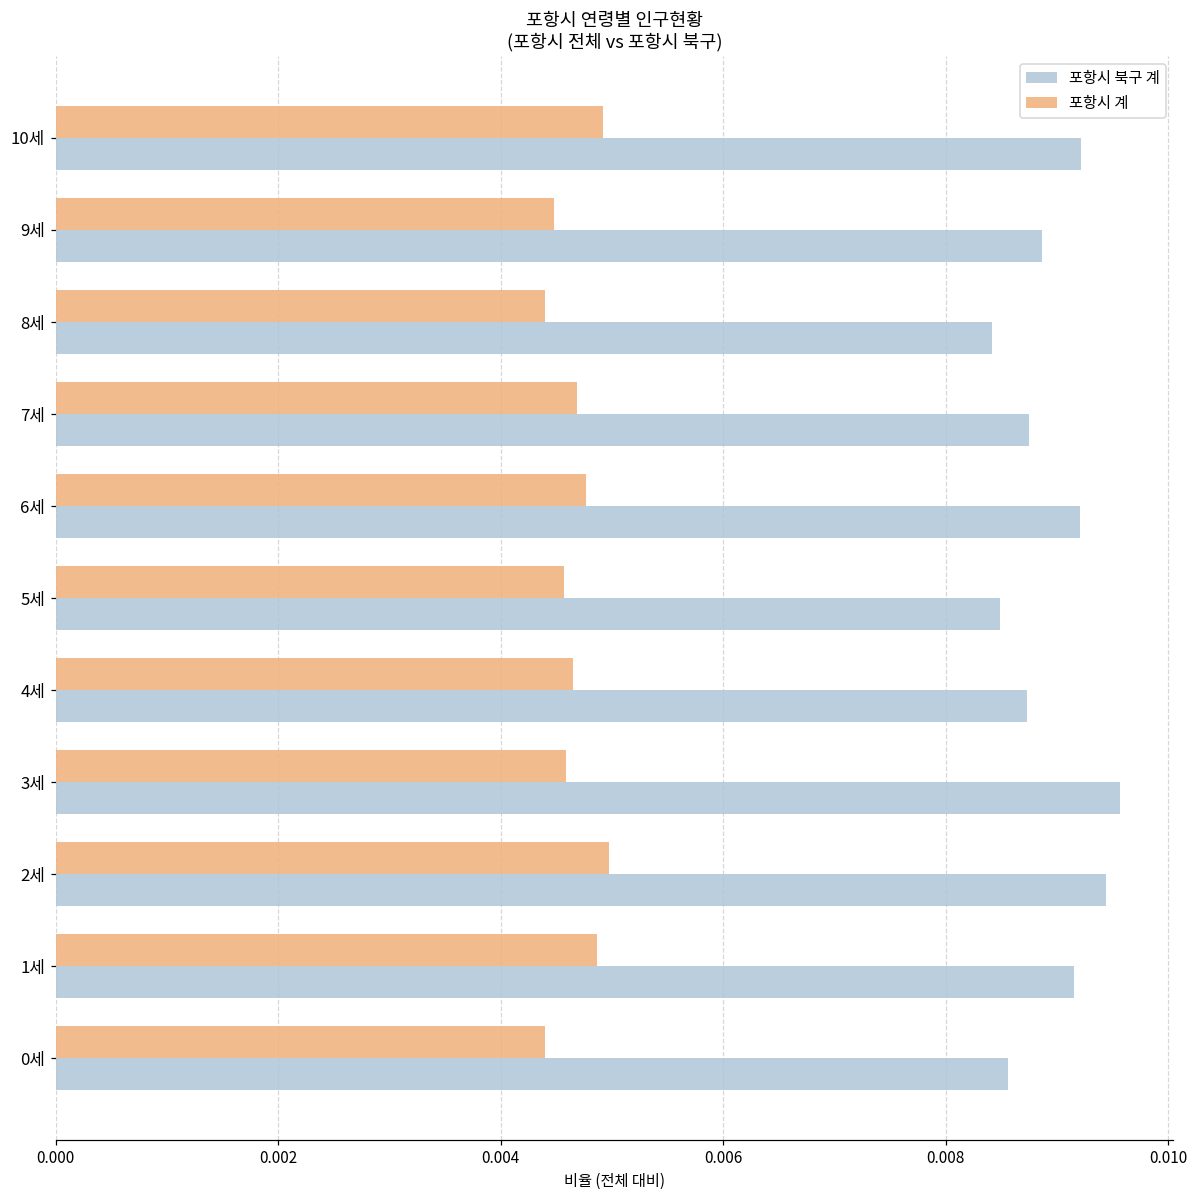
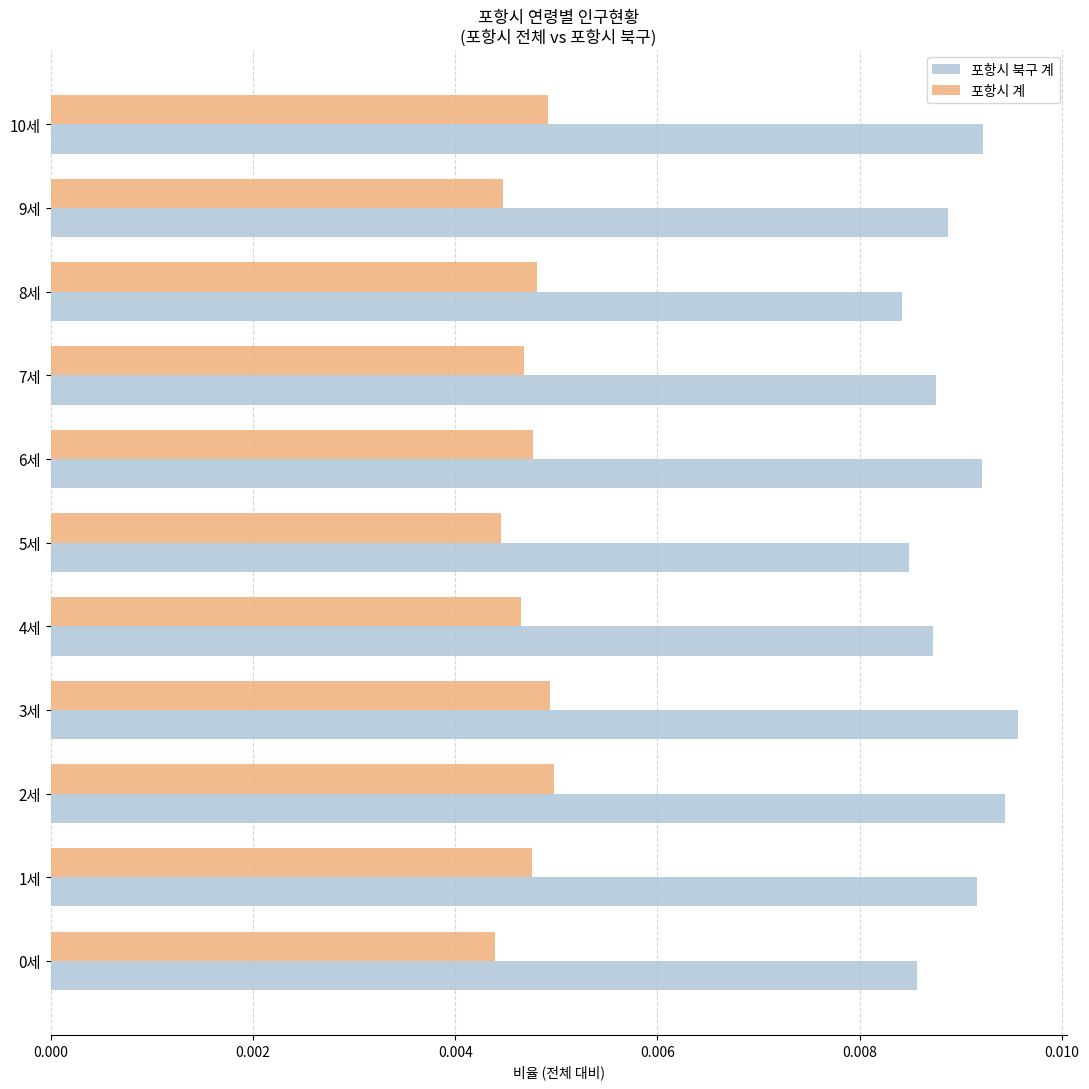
포항시 계, 8세: 0.00440 -> 0.00481
포항시 계, 5세: 0.00457 -> 0.00446
포항시 계, 3세: 0.00458 -> 0.00494
포항시 계, 1세: 0.00487 -> 0.00476
